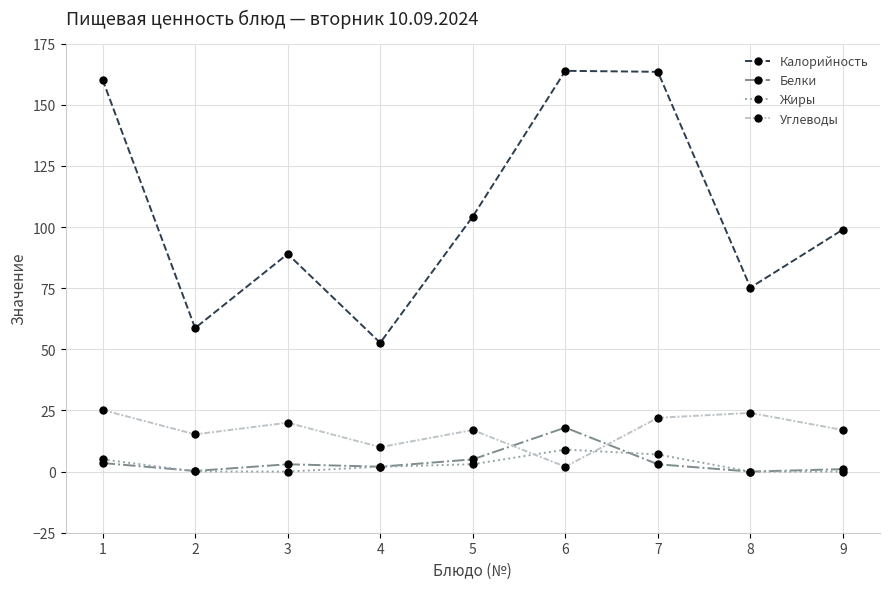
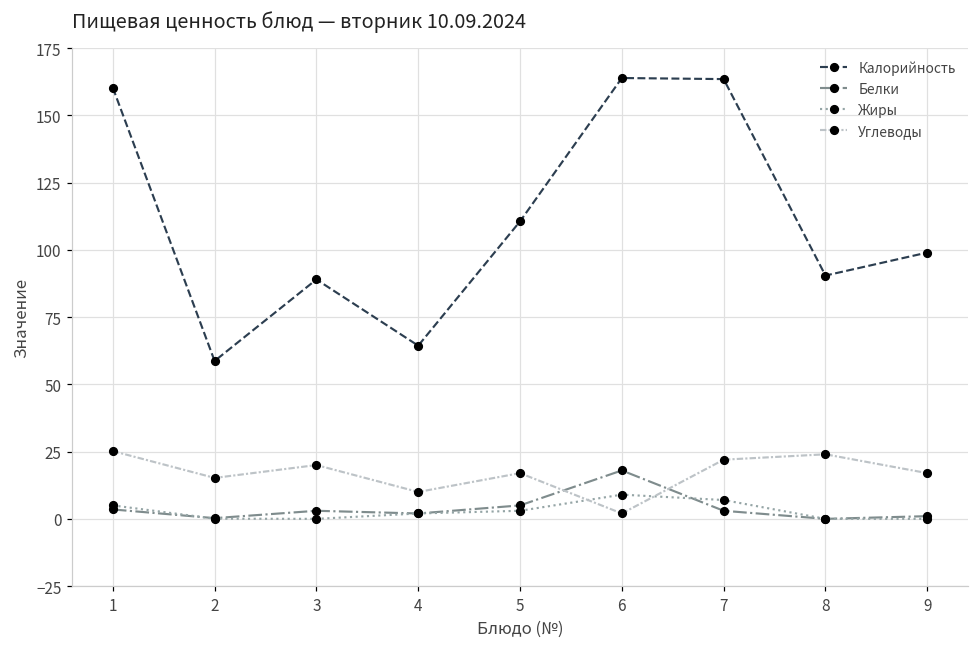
Калорийность, 4: 53 -> 64
Калорийность, 5: 104 -> 111
Калорийность, 8: 75 -> 90
